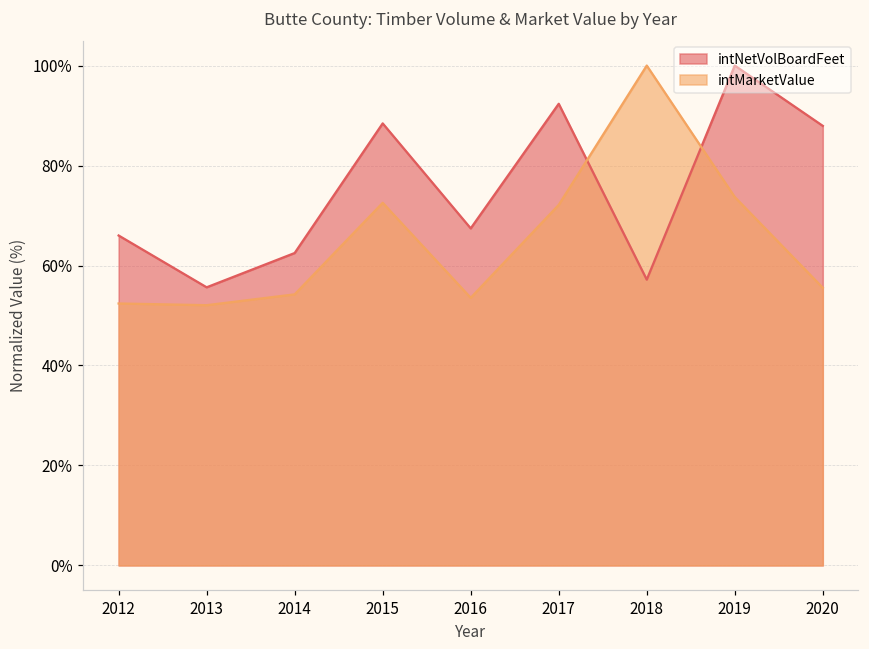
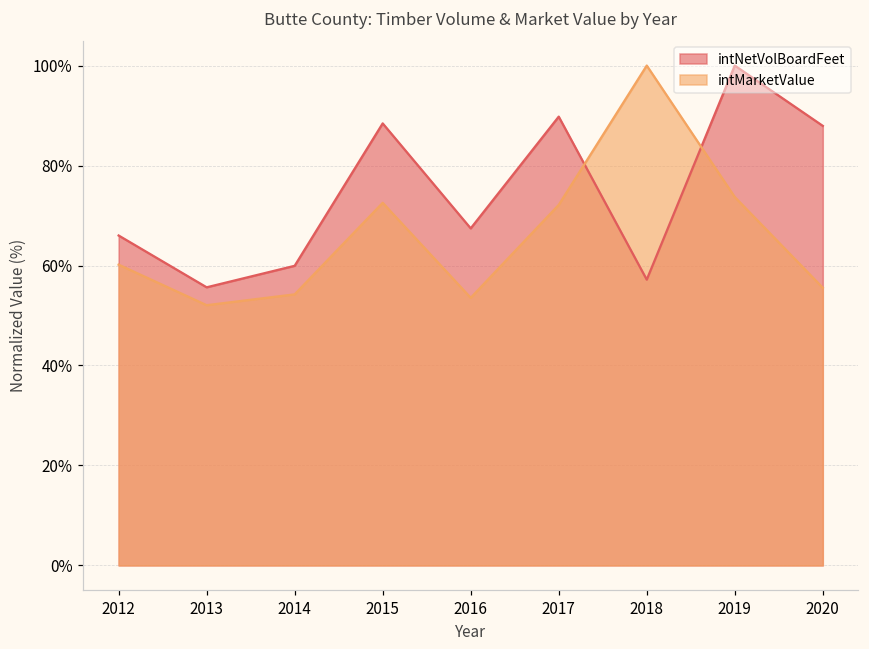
intMarketValue, 2012: 52% -> 60%
intNetVolBoardFeet, 2014: 62% -> 60%
intNetVolBoardFeet, 2017: 92% -> 90%
